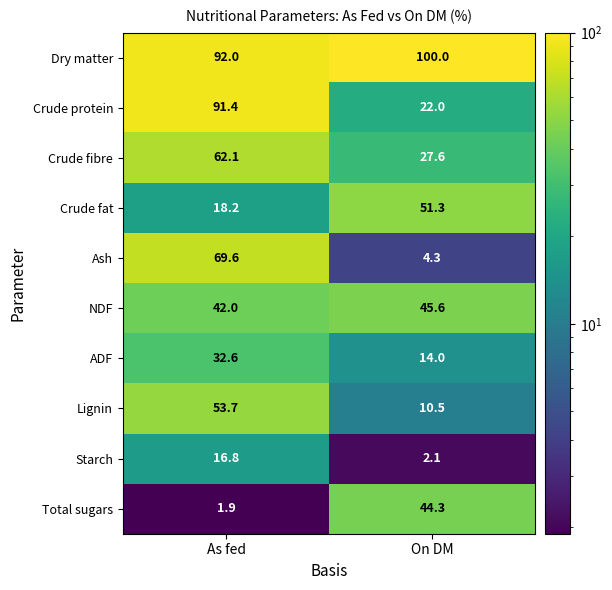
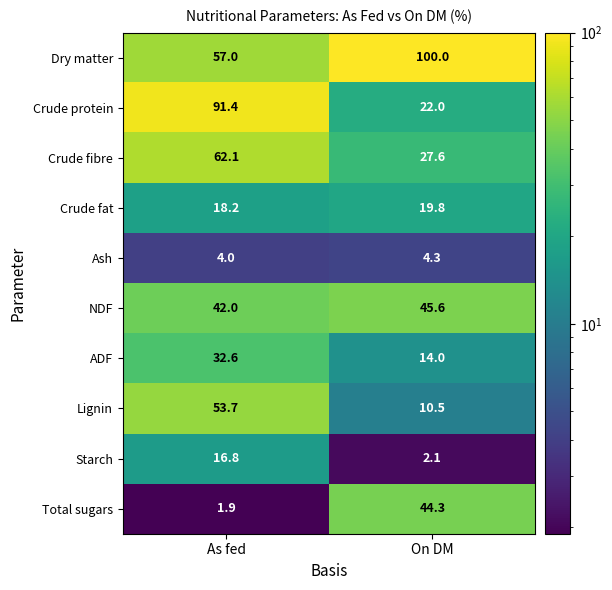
Dry matter, As fed: 92.0 -> 57.0
Crude fat, On DM: 51.3 -> 19.8
Ash, As fed: 69.6 -> 4.0
